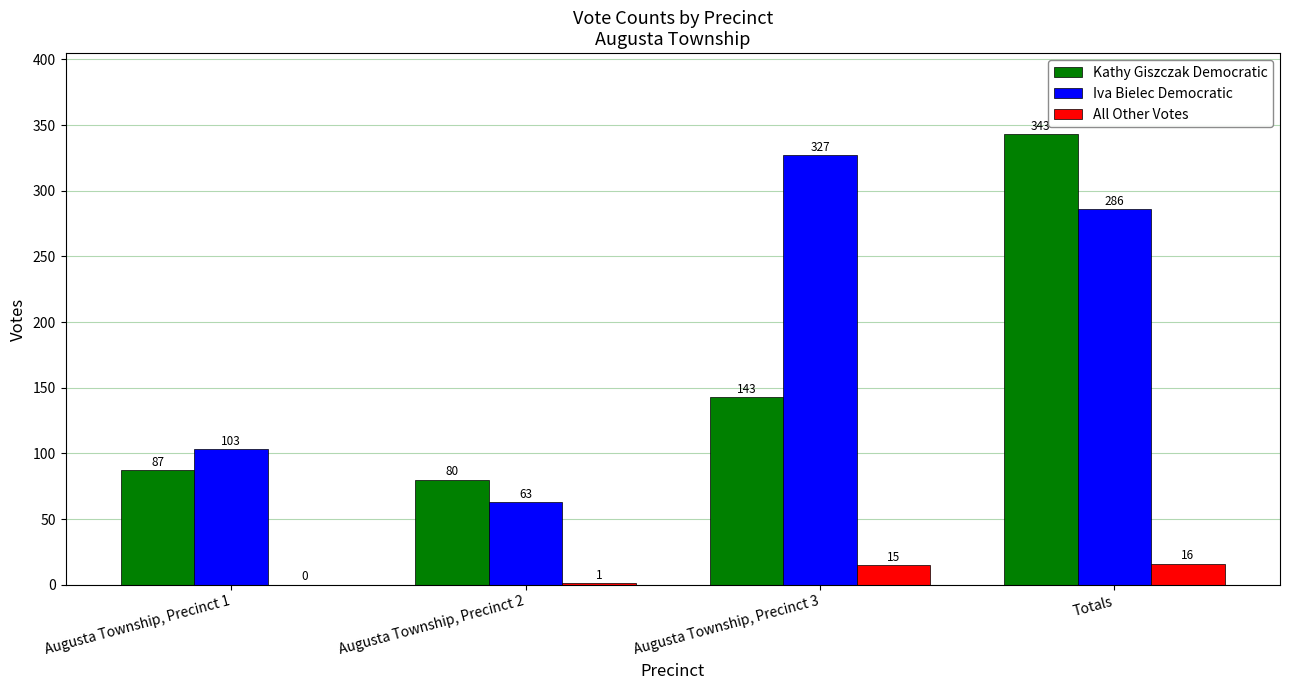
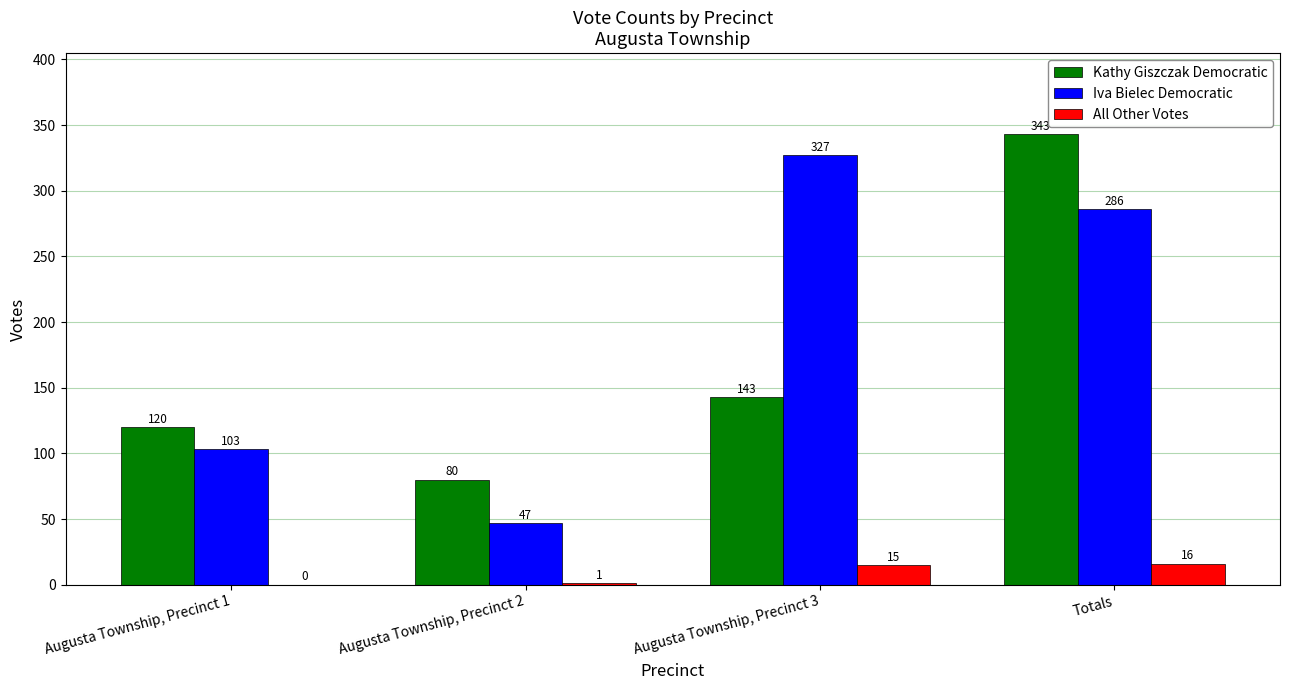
Kathy Giszczak Democratic, Augusta Township, Precinct 1: 87 -> 120
Iva Bielec Democratic, Augusta Township, Precinct 2: 63 -> 47
